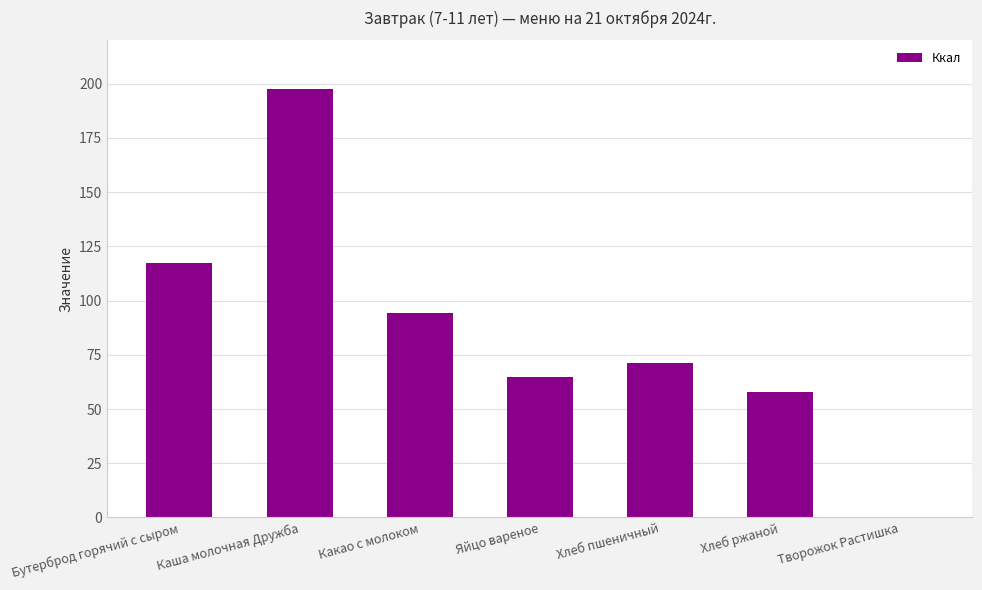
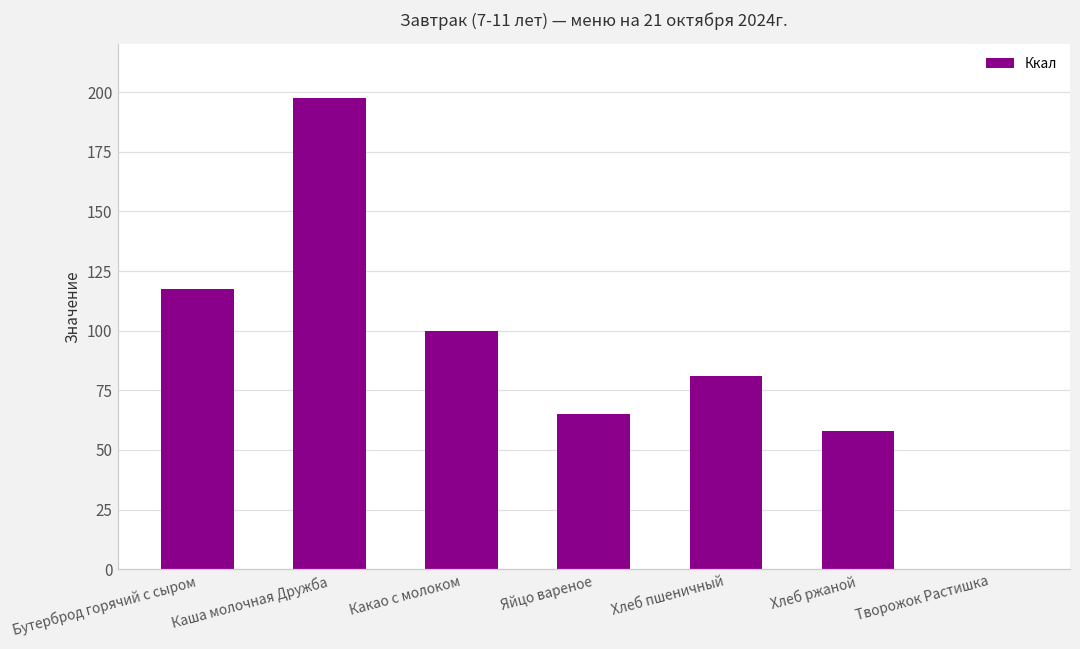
Какао с молоком: 94 -> 100
Хлеб пшеничный: 71 -> 81
